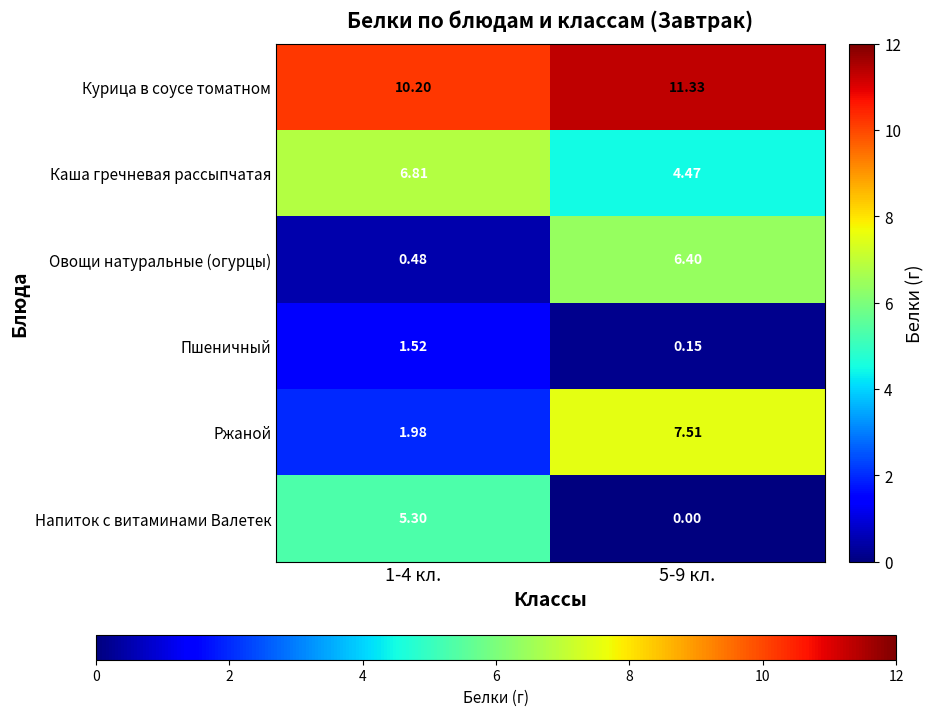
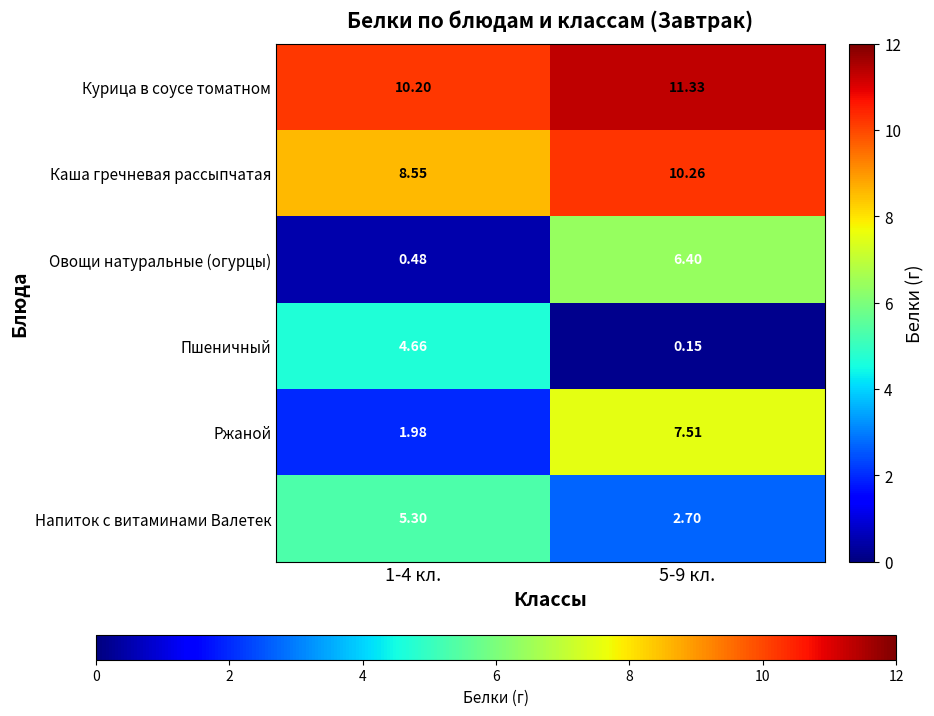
Каша гречневая рассыпчатая, 1-4 кл.: 6.81 -> 8.55
Каша гречневая рассыпчатая, 5-9 кл.: 4.47 -> 10.26
Пшеничный, 1-4 кл.: 1.52 -> 4.66
Напиток с витаминами Валетек, 5-9 кл.: 0.00 -> 2.70
